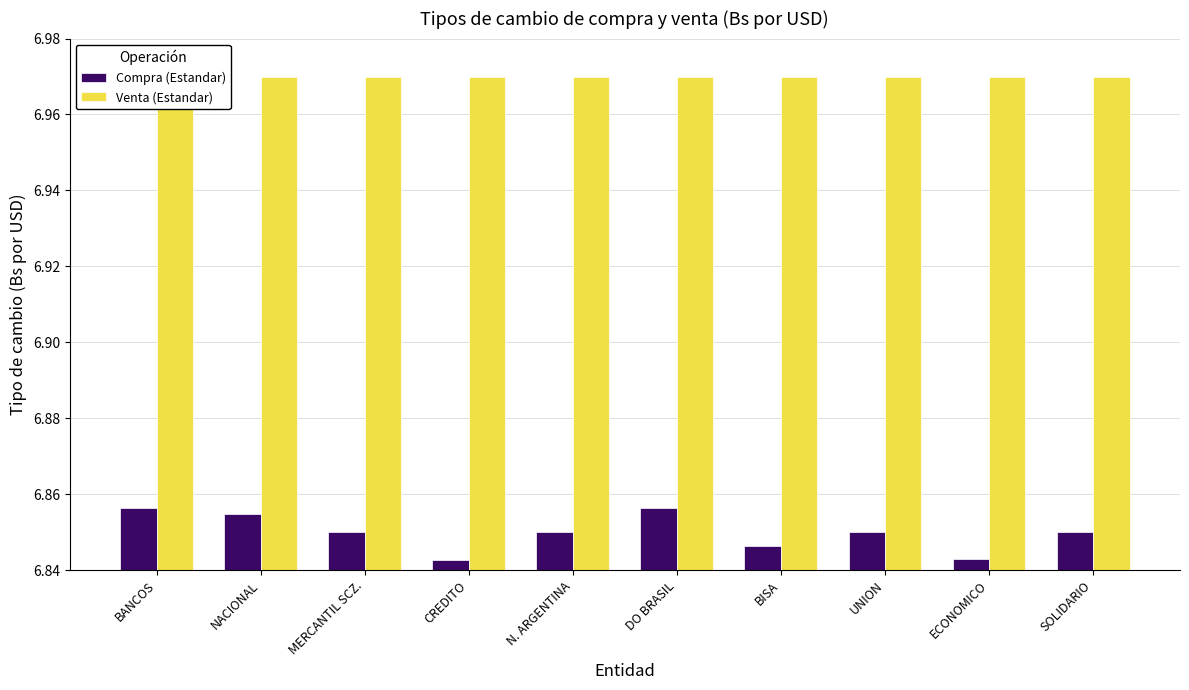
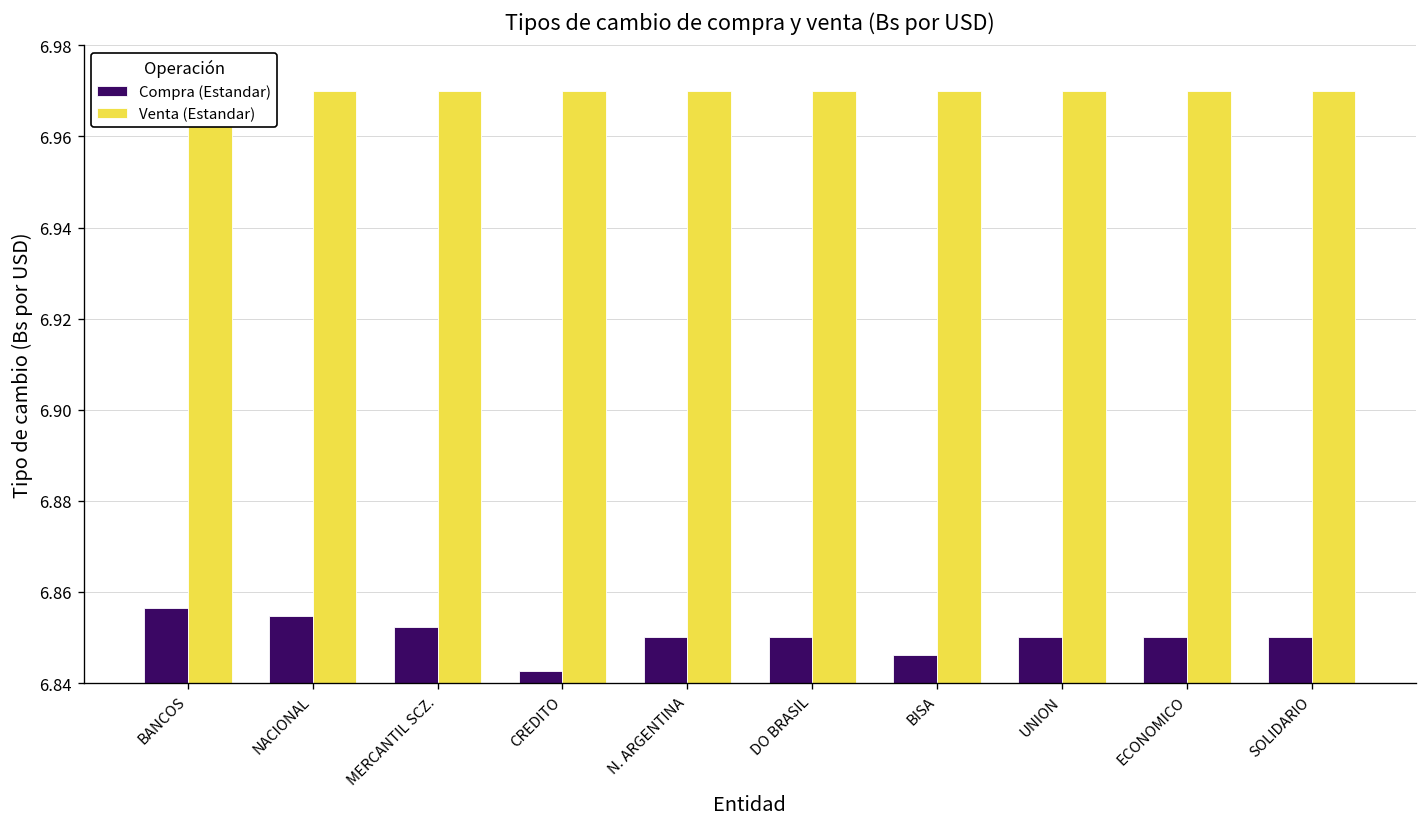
Compra (Estandar), MERCANTIL SCZ.: 6.850 -> 6.852
Compra (Estandar), DO BRASIL: 6.856 -> 6.850
Compra (Estandar), ECONOMICO: 6.843 -> 6.850
